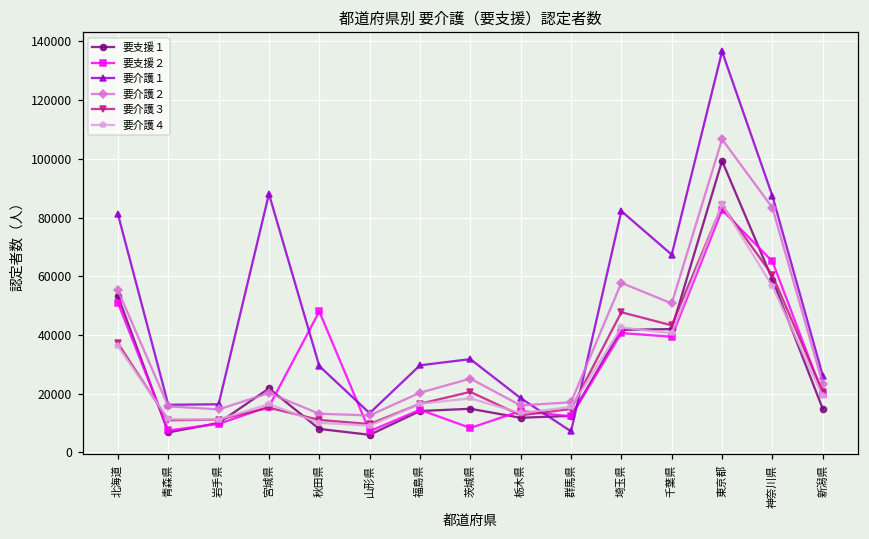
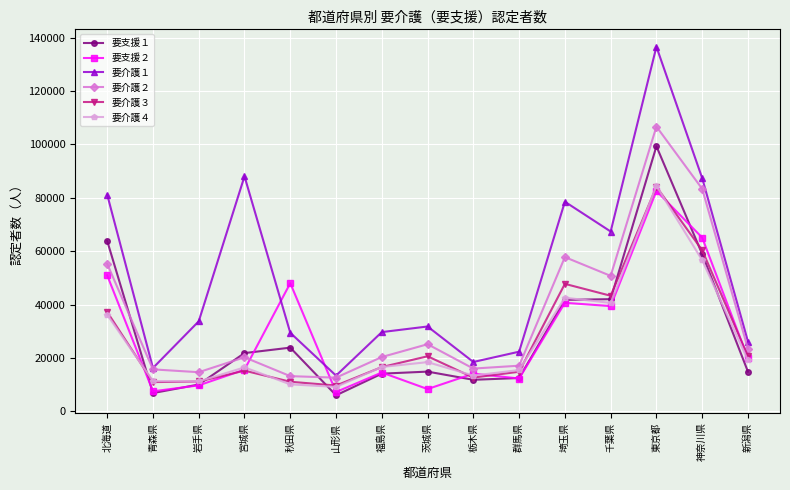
要支援１, 北海道: 53000 -> 64000
要介護１, 岩手県: 16000 -> 34000
要支援１, 秋田県: 8000 -> 24000
要介護１, 群馬県: 7000 -> 22000
要介護１, 埼玉県: 82000 -> 79000
